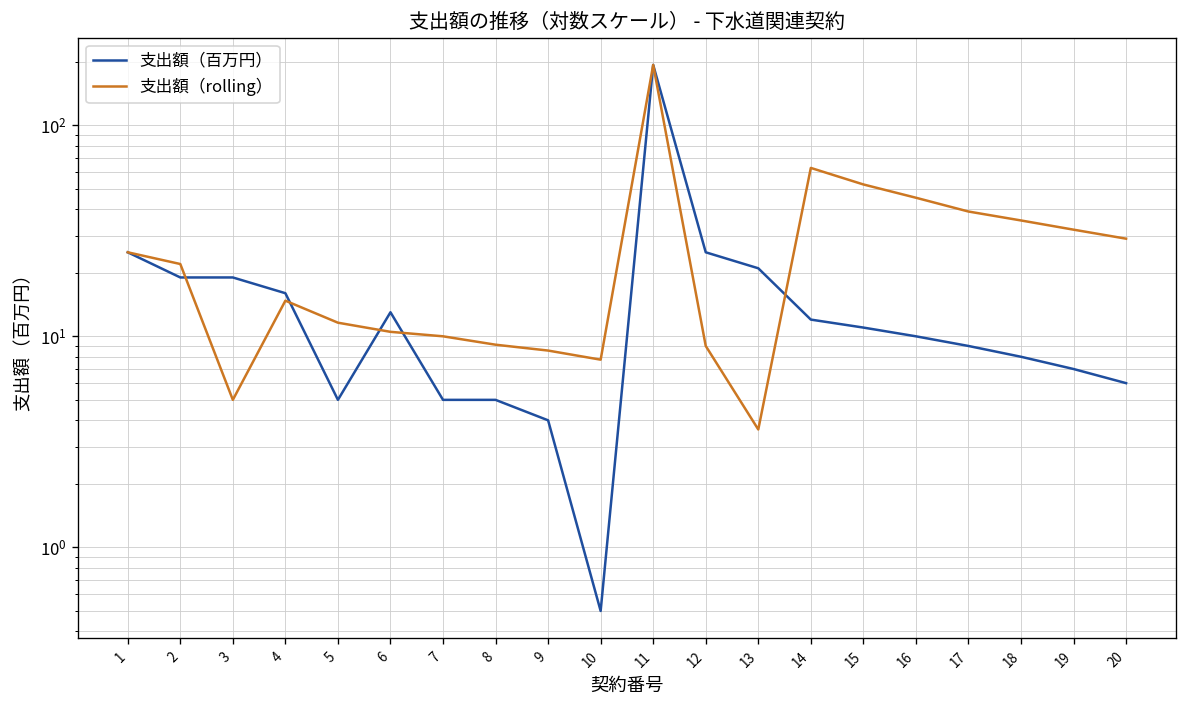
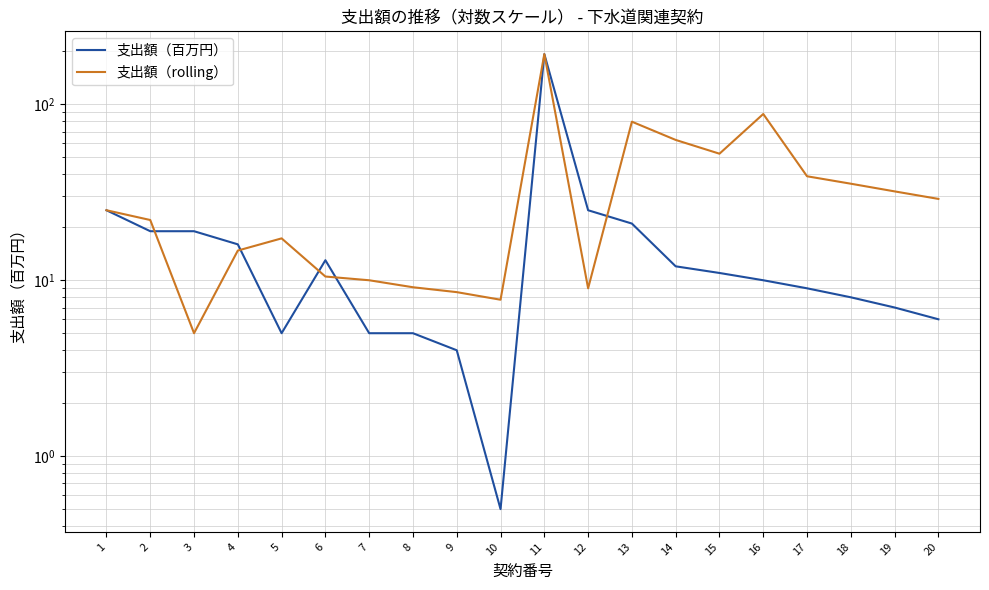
支出額（rolling）, 5: 12 -> 17
支出額（rolling）, 13: 3.6 -> 80
支出額（rolling）, 16: 45 -> 90
